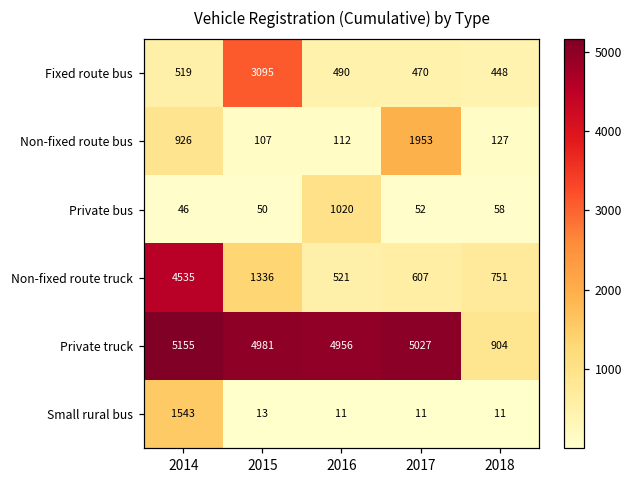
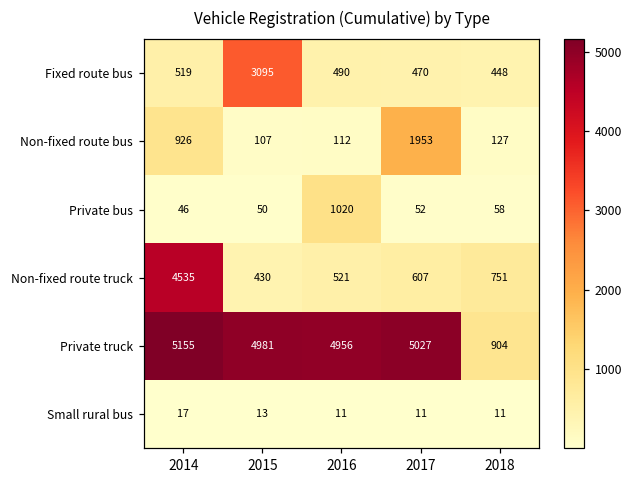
Non-fixed route truck, 2015: 1336 -> 430
Small rural bus, 2014: 1543 -> 17
